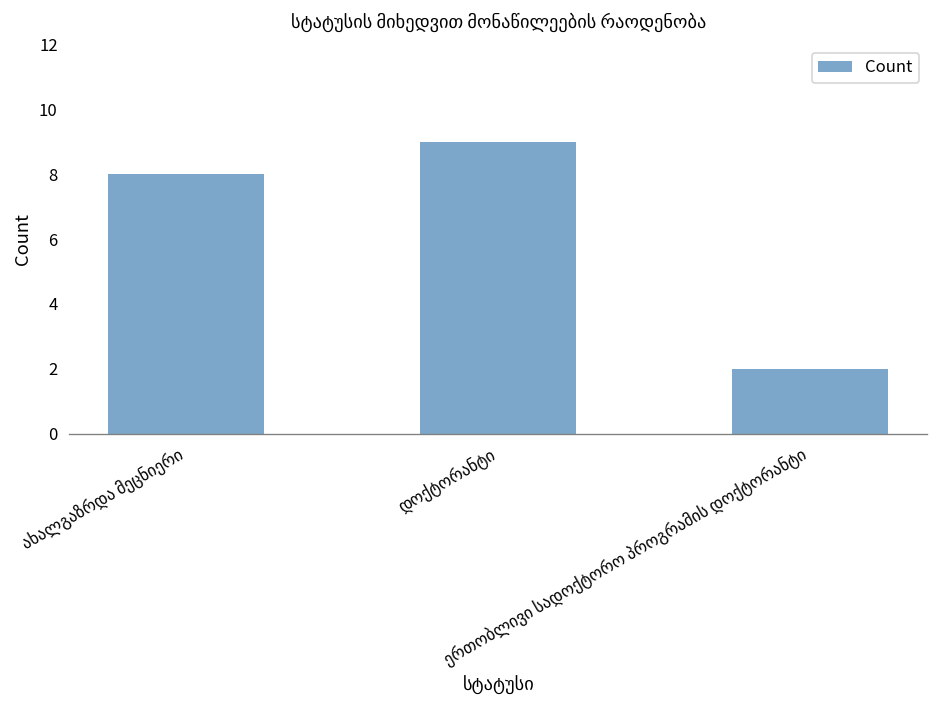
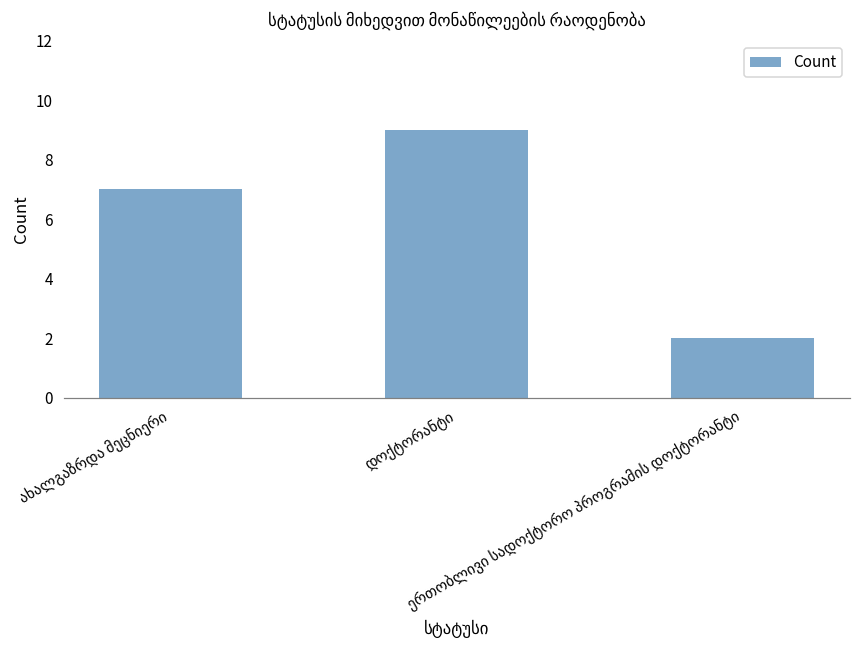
ახალგაზრდა მეცნიერი: 8 -> 7
